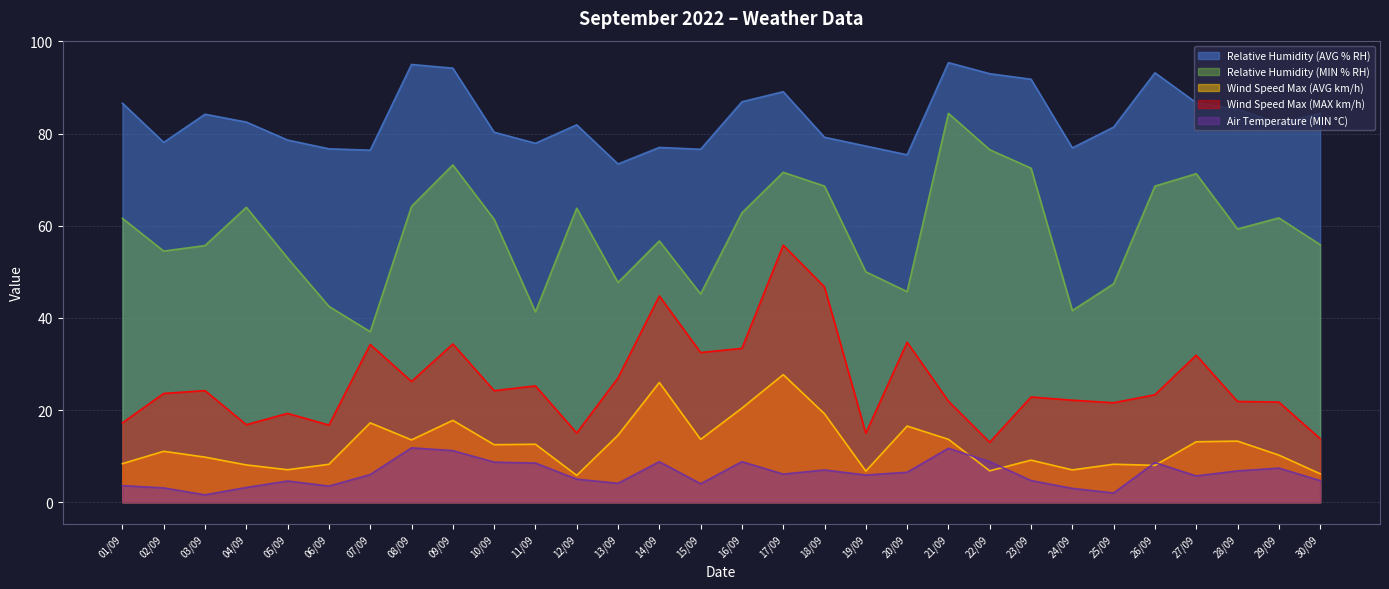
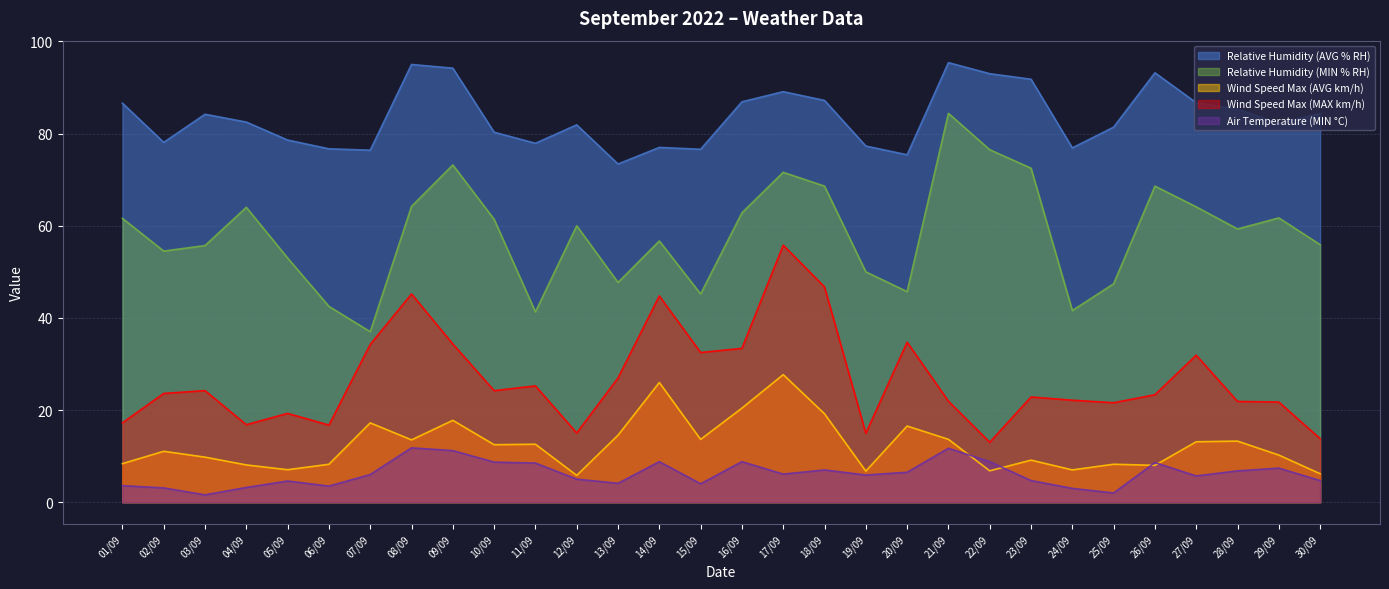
Wind Speed Max (MAX km/h), 08/09: 26 -> 45
Relative Humidity (MIN % RH), 12/09: 64 -> 60
Relative Humidity (AVG % RH), 18/09: 79 -> 87
Relative Humidity (MIN % RH), 27/09: 71 -> 64
